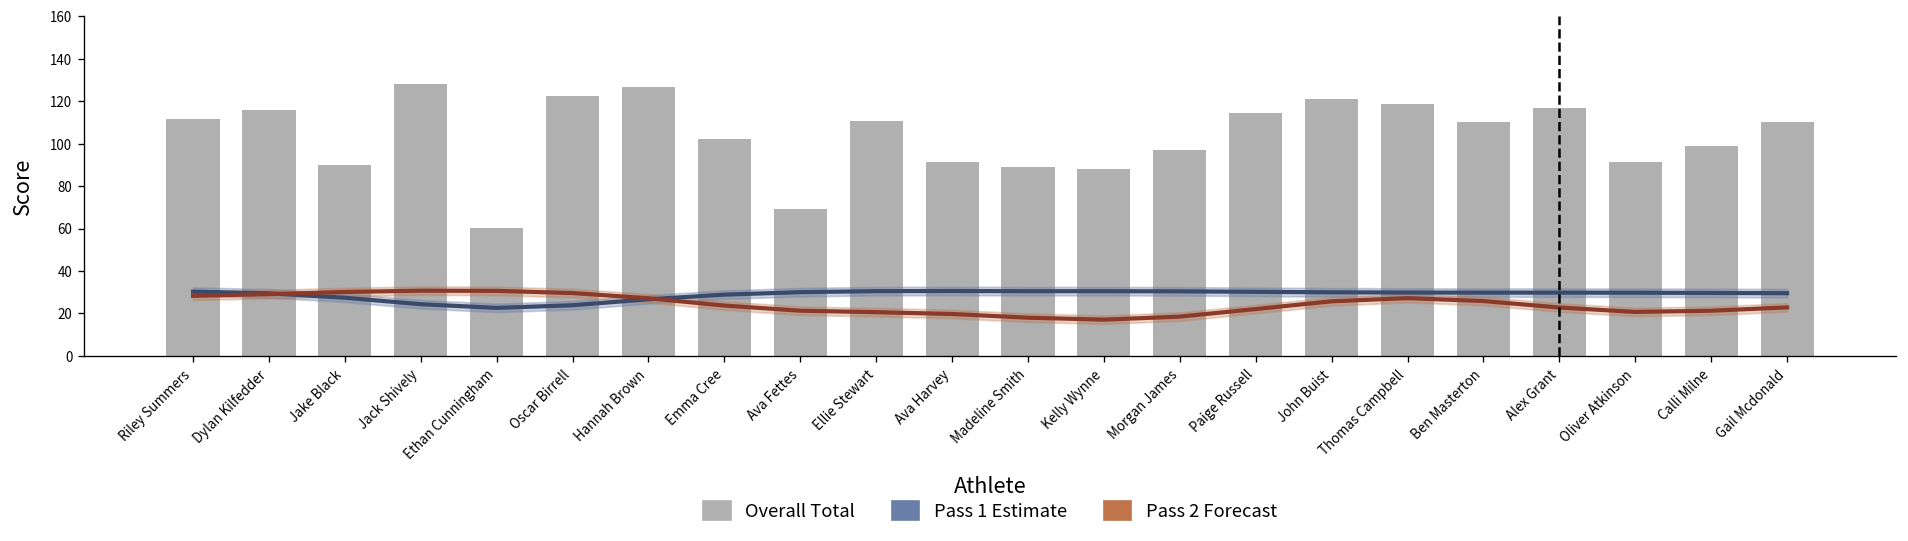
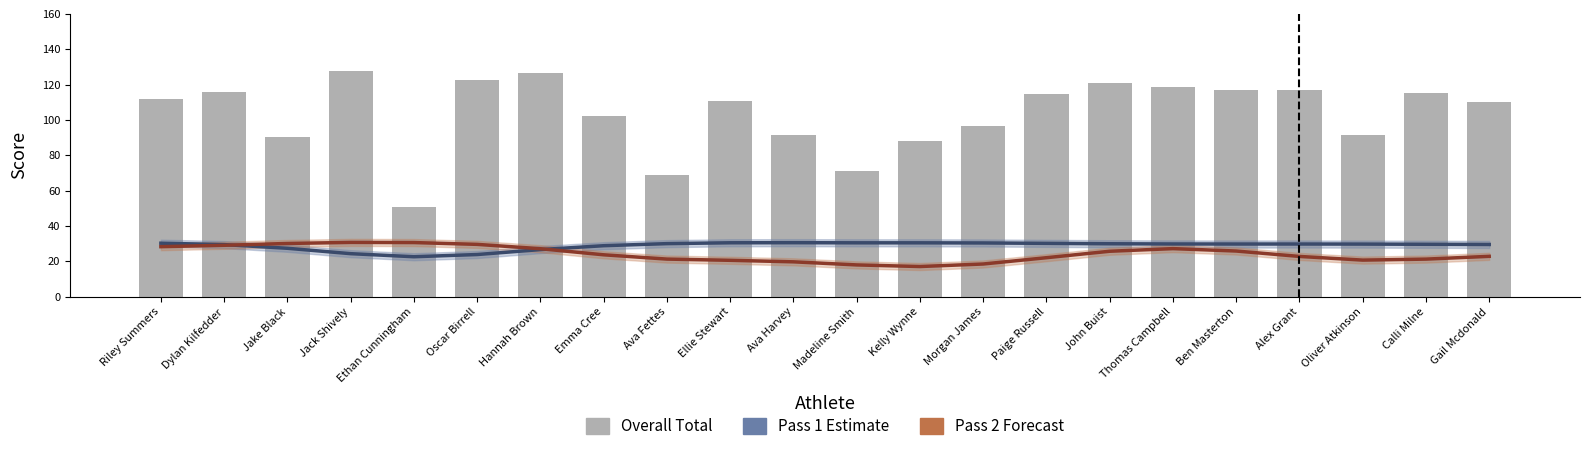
Overall Total, Ethan Cunningham: 60 -> 51
Overall Total, Madeline Smith: 89 -> 71
Overall Total, Ben Masterton: 110 -> 117
Overall Total, Calli Milne: 99 -> 115
